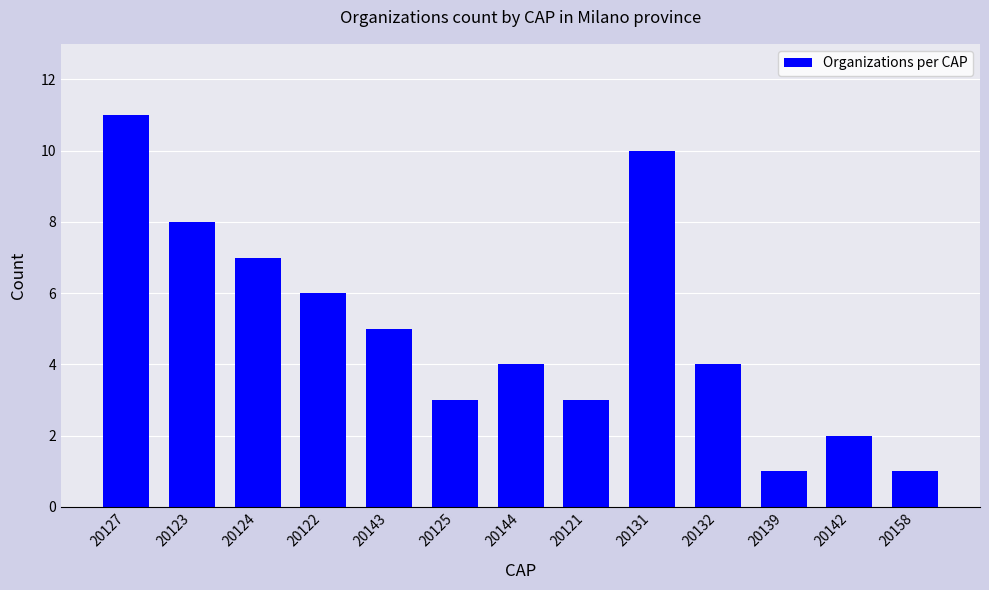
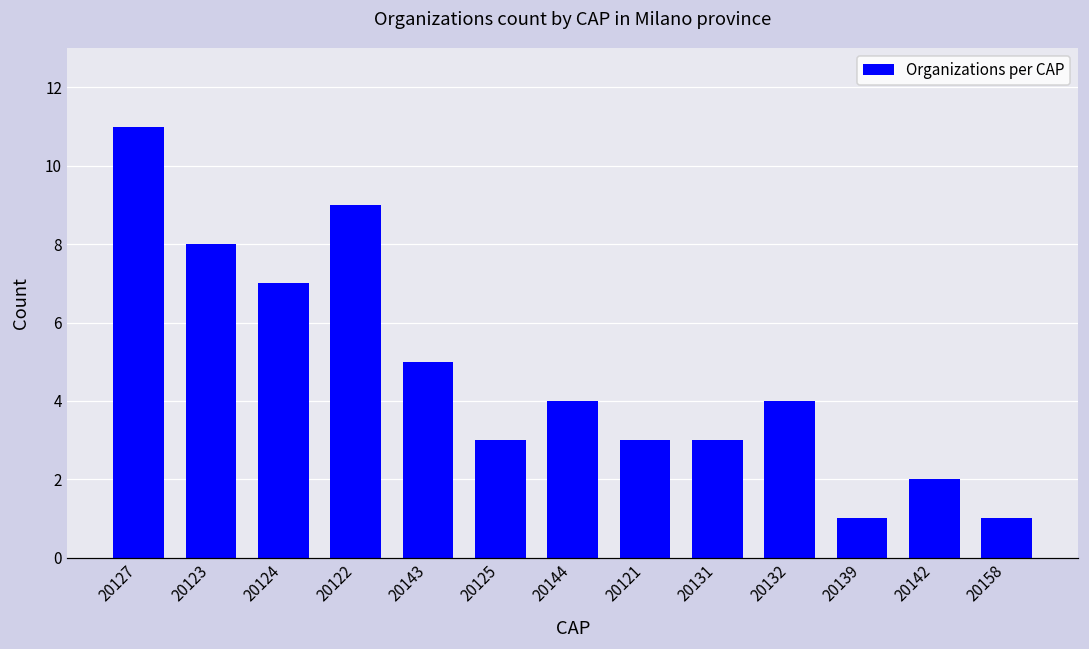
20122: 6 -> 9
20131: 10 -> 3
